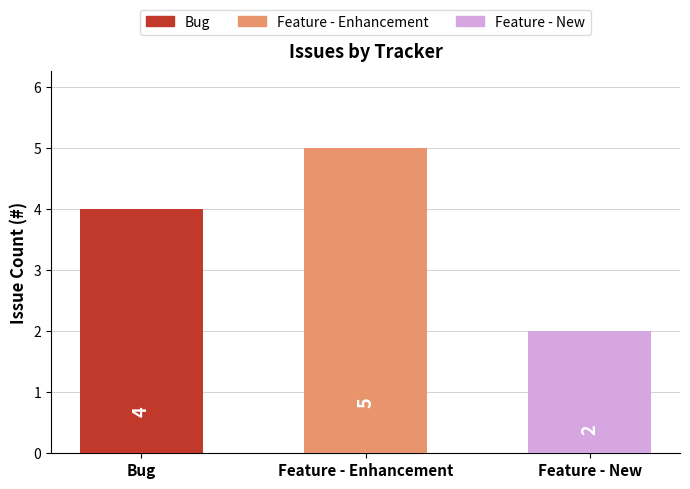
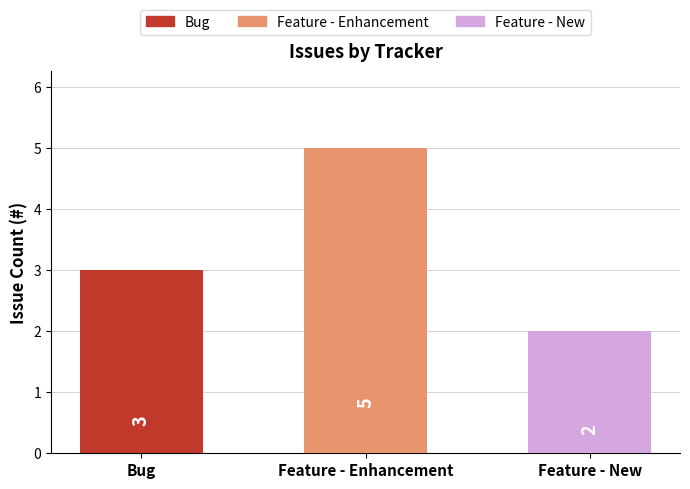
Bug: 4 -> 3
